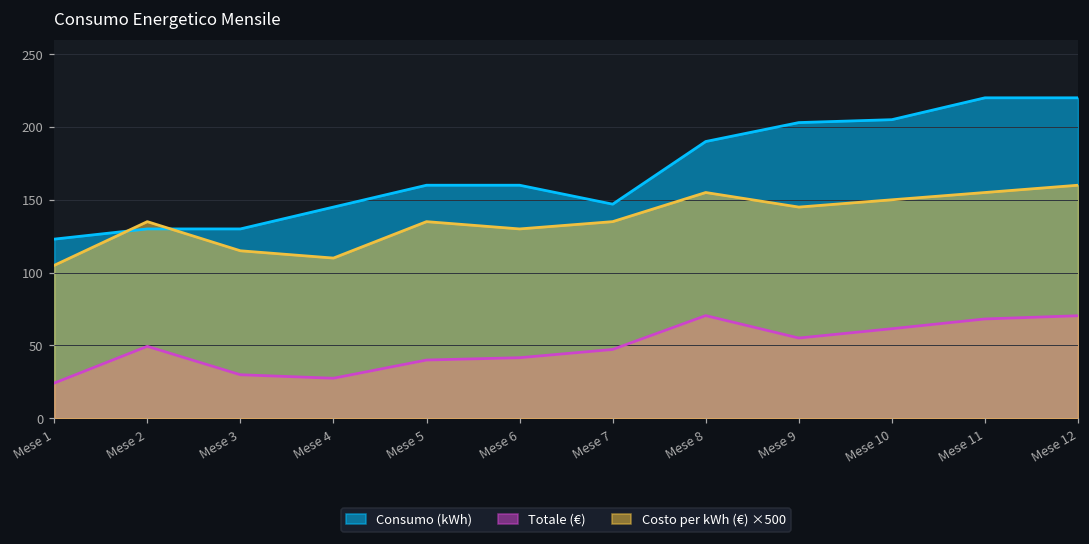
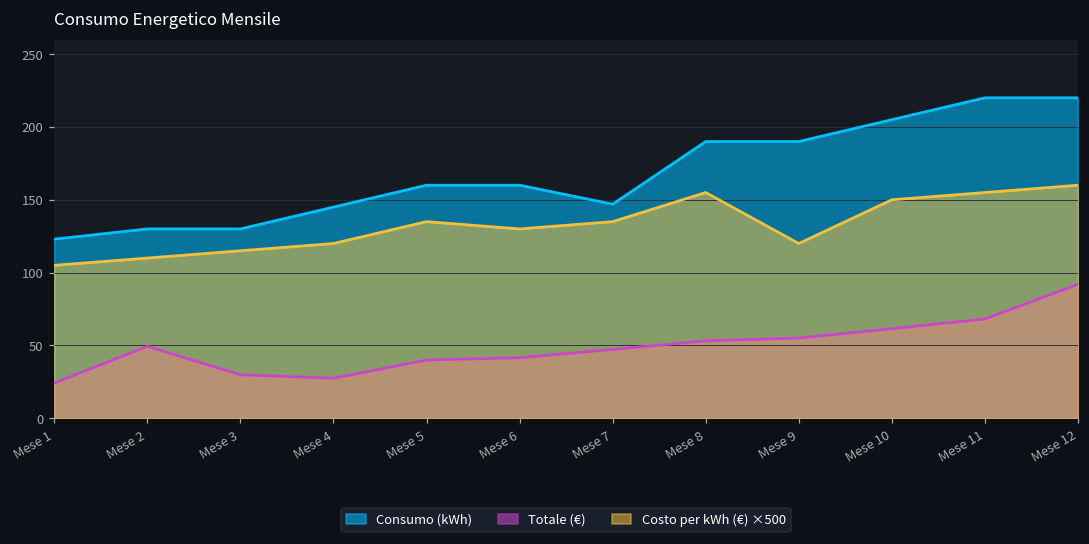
Costo per kWh (€) ×500, Mese 2: 135 -> 110
Costo per kWh (€) ×500, Mese 4: 110 -> 120
Totale (€), Mese 8: 71 -> 53
Consumo (kWh), Mese 9: 203 -> 190
Costo per kWh (€) ×500, Mese 9: 145 -> 120
Totale (€), Mese 12: 70 -> 92
